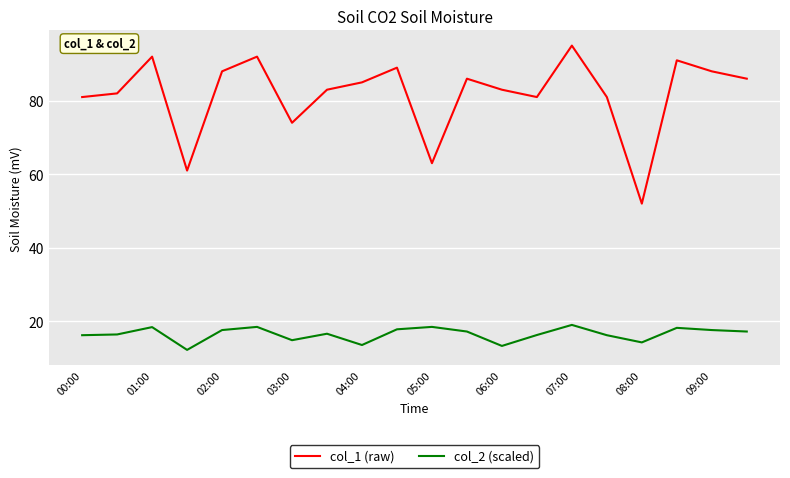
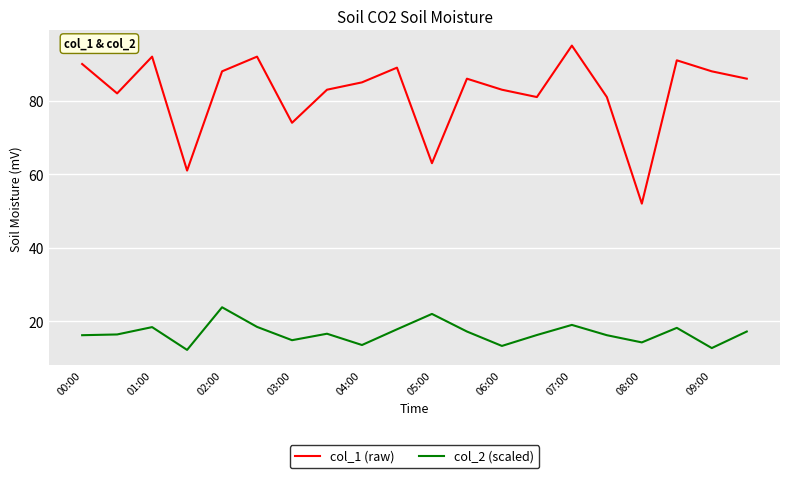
col_1 (raw), 00:00: 81 -> 90
col_2 (scaled), 02:00: 18 -> 24
col_2 (scaled), 05:00: 18 -> 22
col_2 (scaled), 09:00: 18 -> 13
